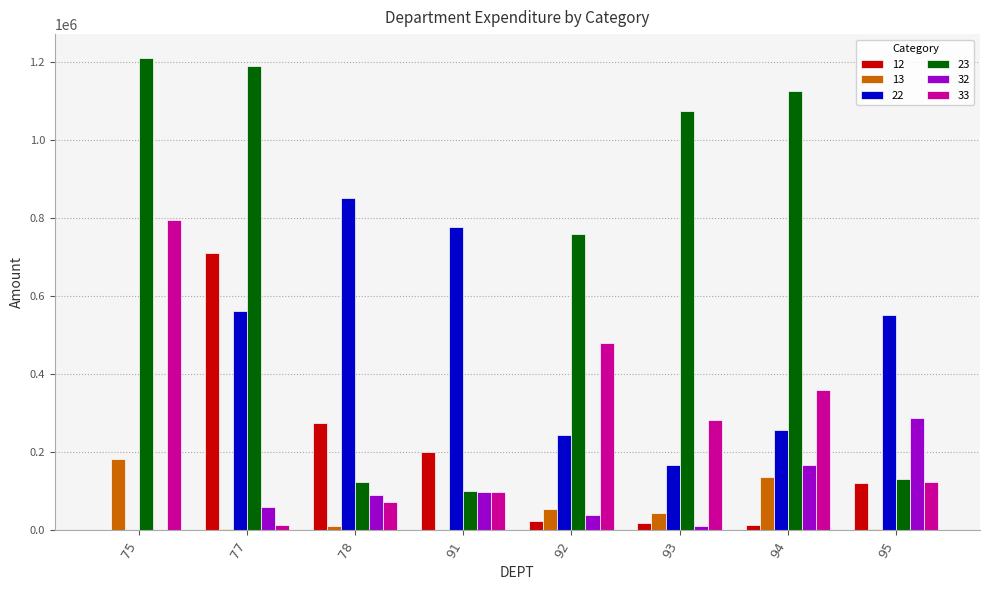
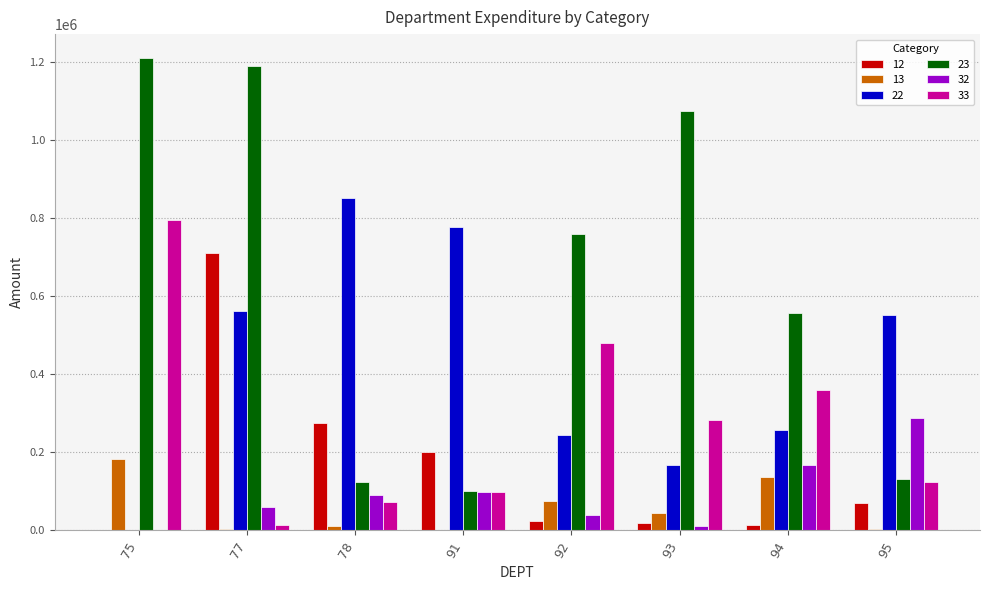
13, 92: 50000 -> 70000
23, 94: 1130000 -> 560000
12, 95: 120000 -> 70000
